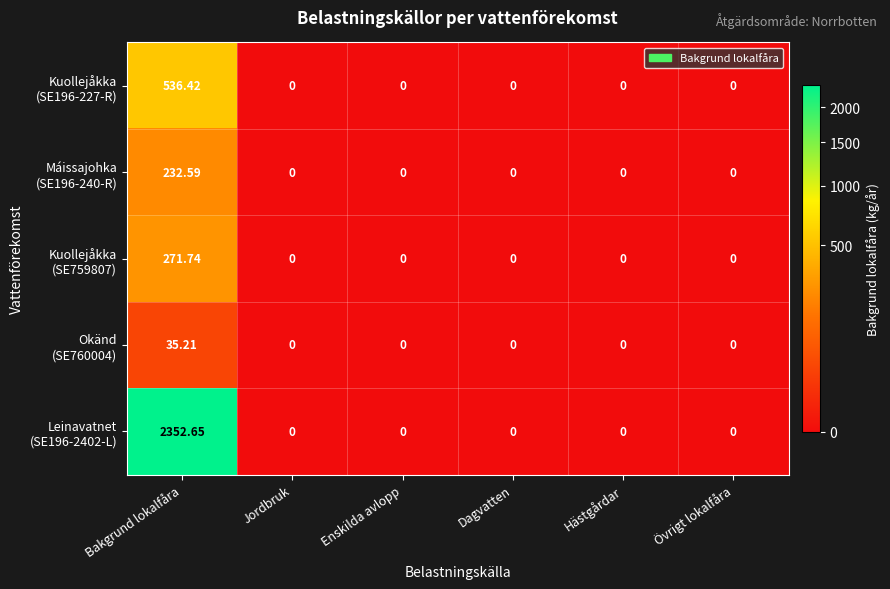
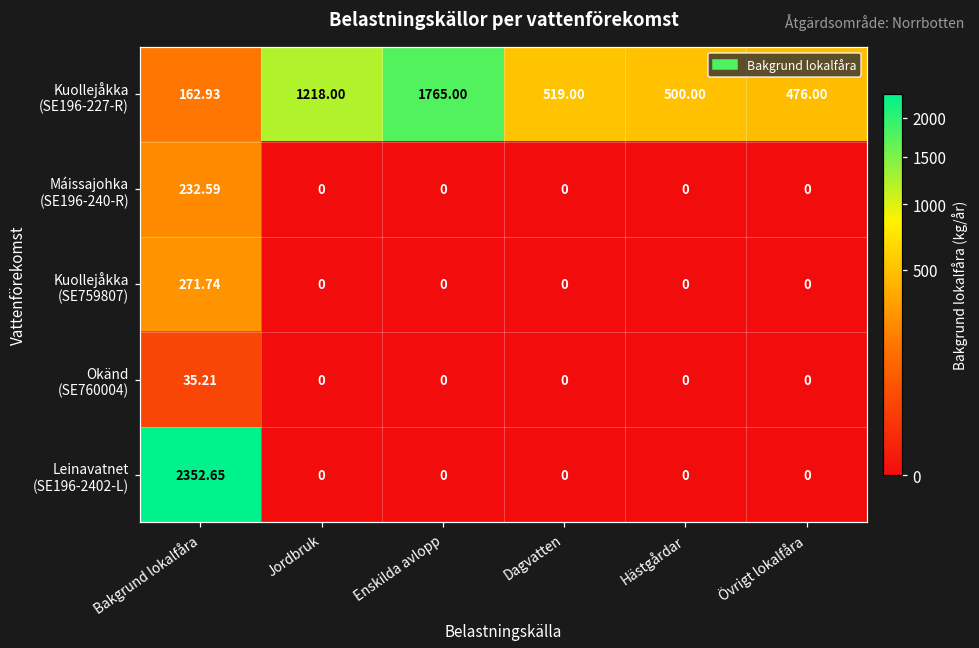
Kuollejåkka (SE196-227-R), Bakgrund lokalfåra: 536.42 -> 162.93
Kuollejåkka (SE196-227-R), Jordbruk: 0 -> 1218.00
Kuollejåkka (SE196-227-R), Enskilda avlopp: 0 -> 1765.00
Kuollejåkka (SE196-227-R), Dagvatten: 0 -> 519.00
Kuollejåkka (SE196-227-R), Hästgårdar: 0 -> 500.00
Kuollejåkka (SE196-227-R), Övrigt lokalfåra: 0 -> 476.00
